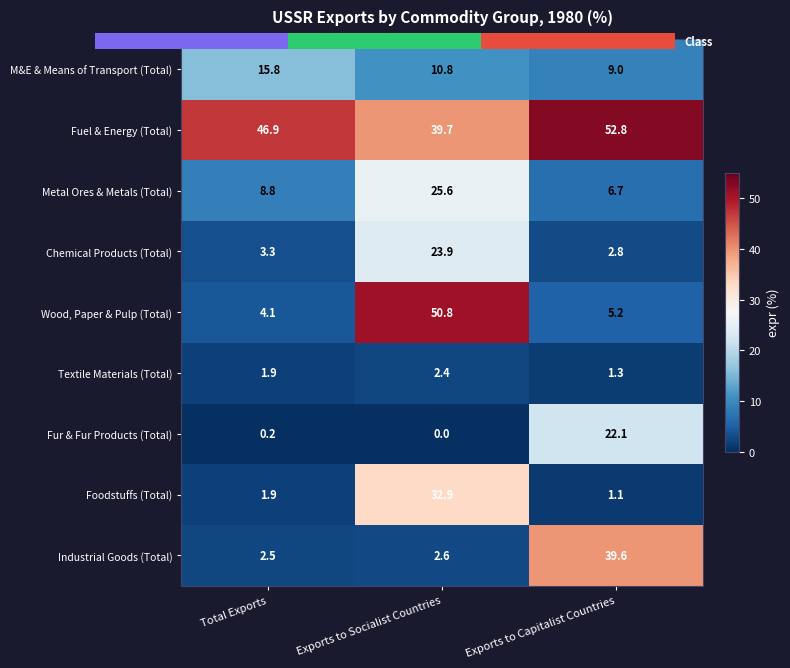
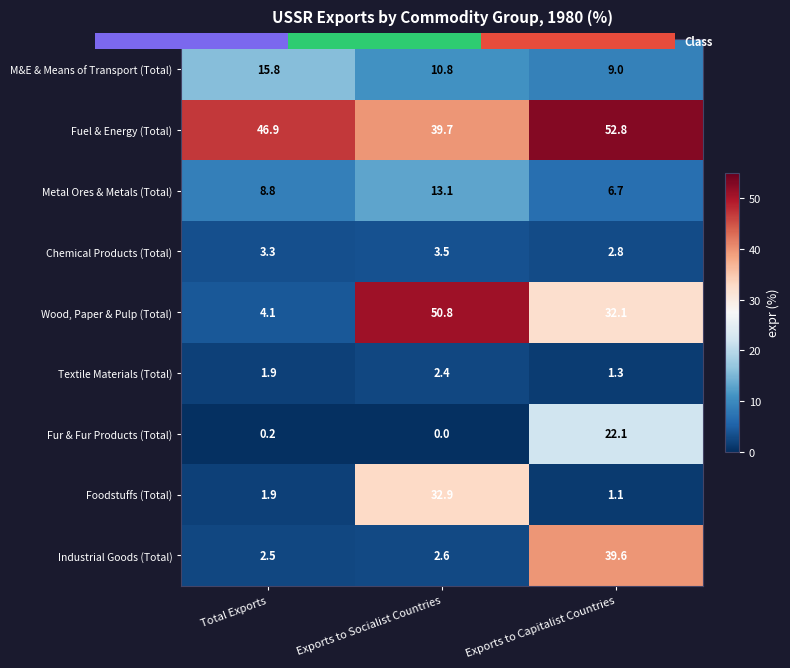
USSR Exports by Commodity Group, 1980 (%), Metal Ores & Metals (Total), Exports to Socialist Countries: 25.6 -> 13.1
USSR Exports by Commodity Group, 1980 (%), Chemical Products (Total), Exports to Socialist Countries: 23.9 -> 3.5
USSR Exports by Commodity Group, 1980 (%), Wood, Paper & Pulp (Total), Exports to Capitalist Countries: 5.2 -> 32.1
